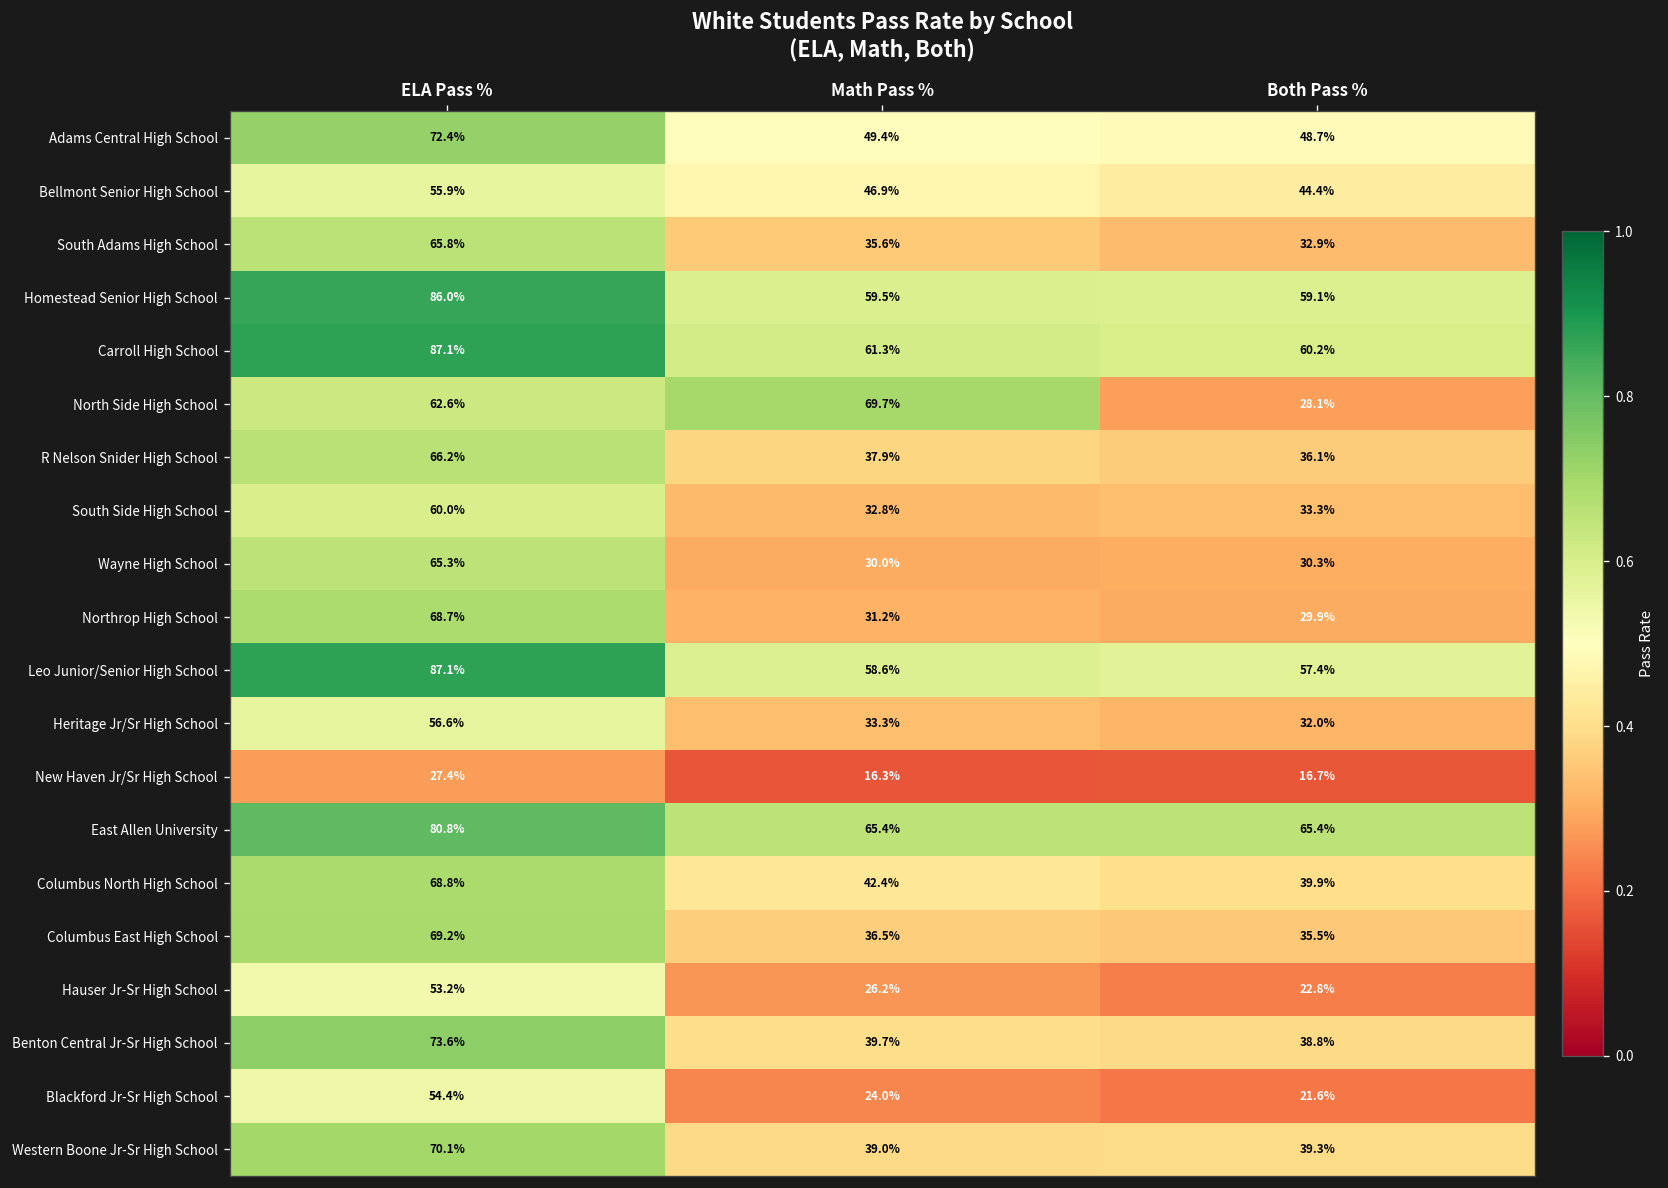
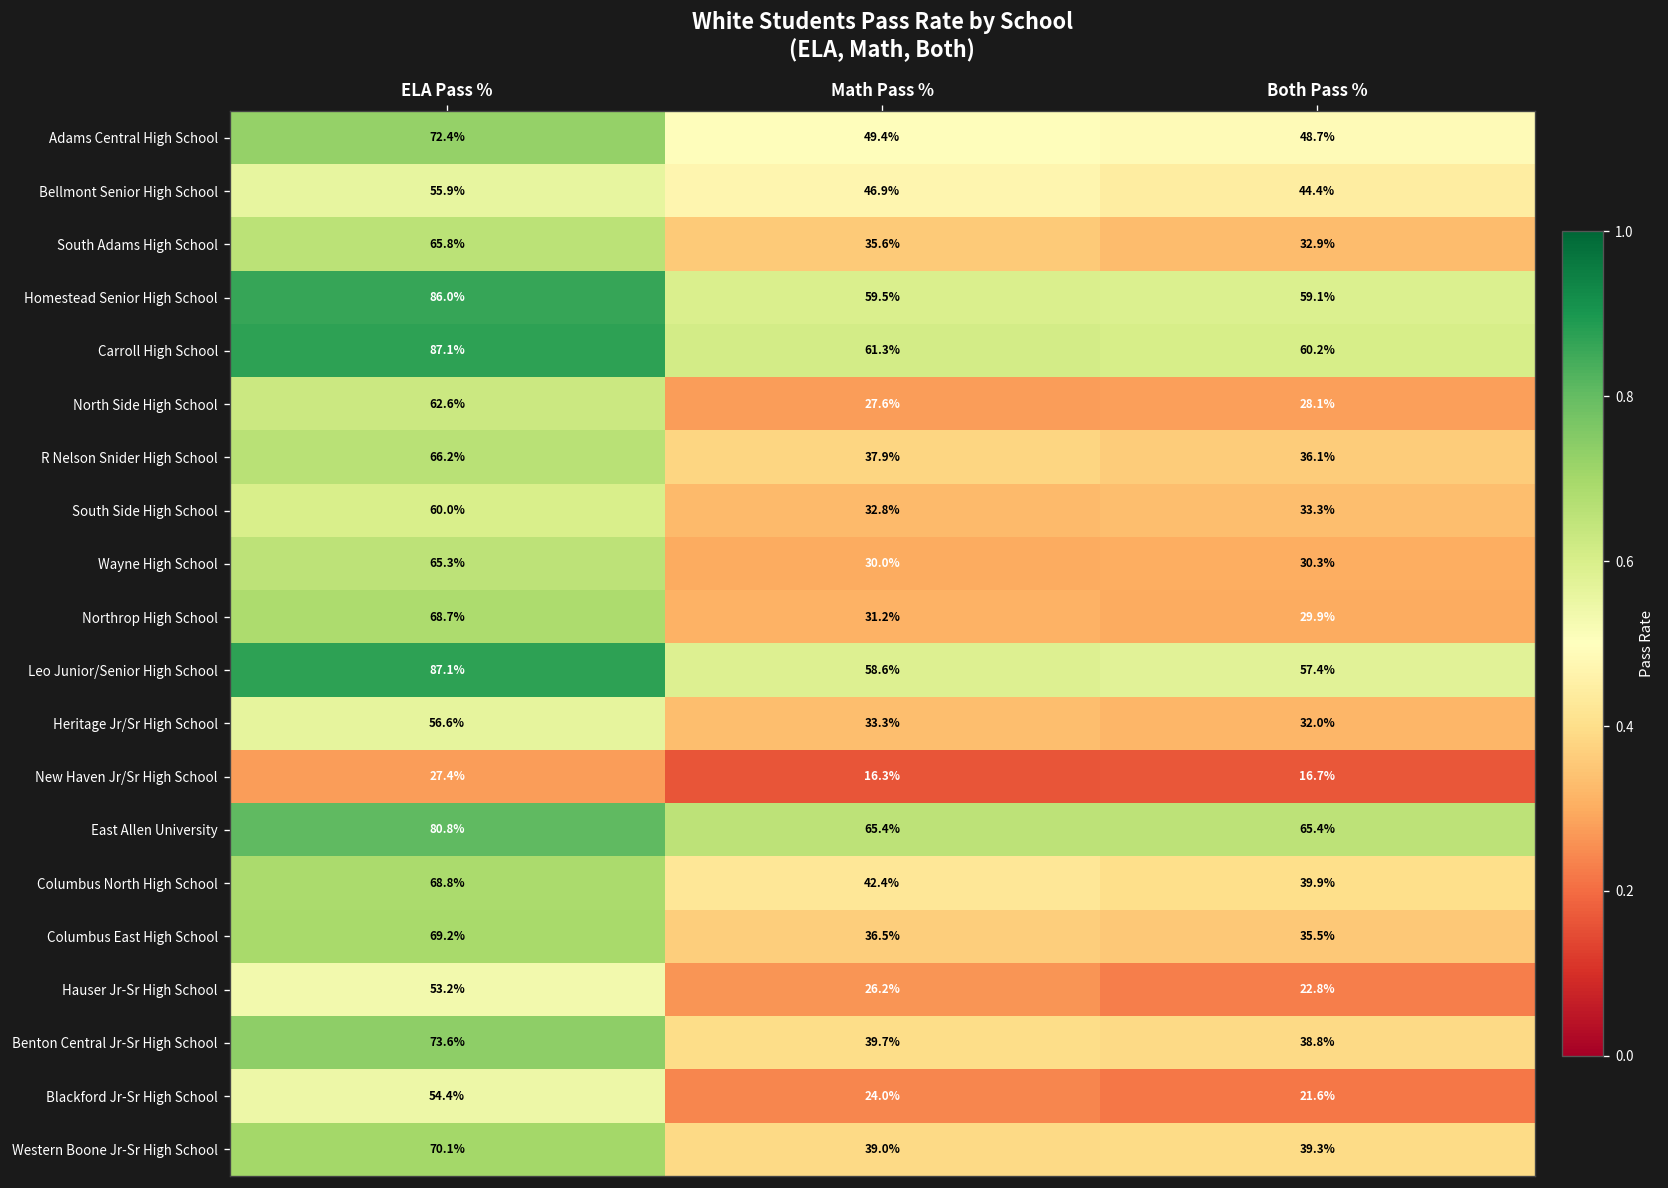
North Side High School, Math Pass %: 69.7% -> 27.6%
